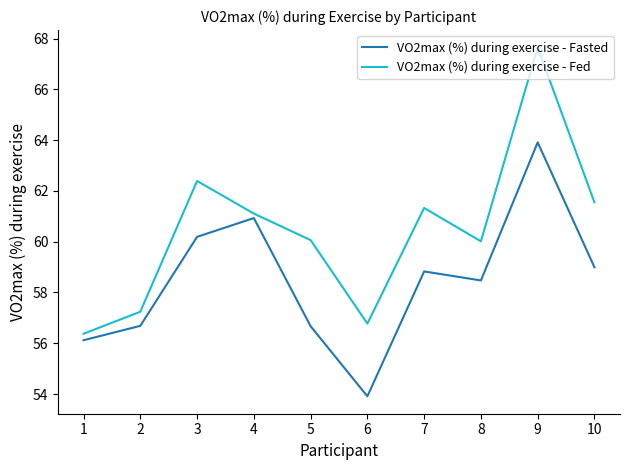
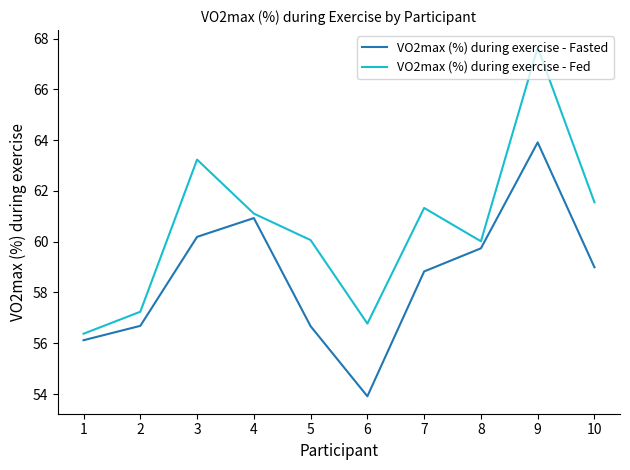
VO2max (%) during exercise - Fed, 3: 62.4 -> 63.2
VO2max (%) during exercise - Fasted, 8: 58.5 -> 59.7
